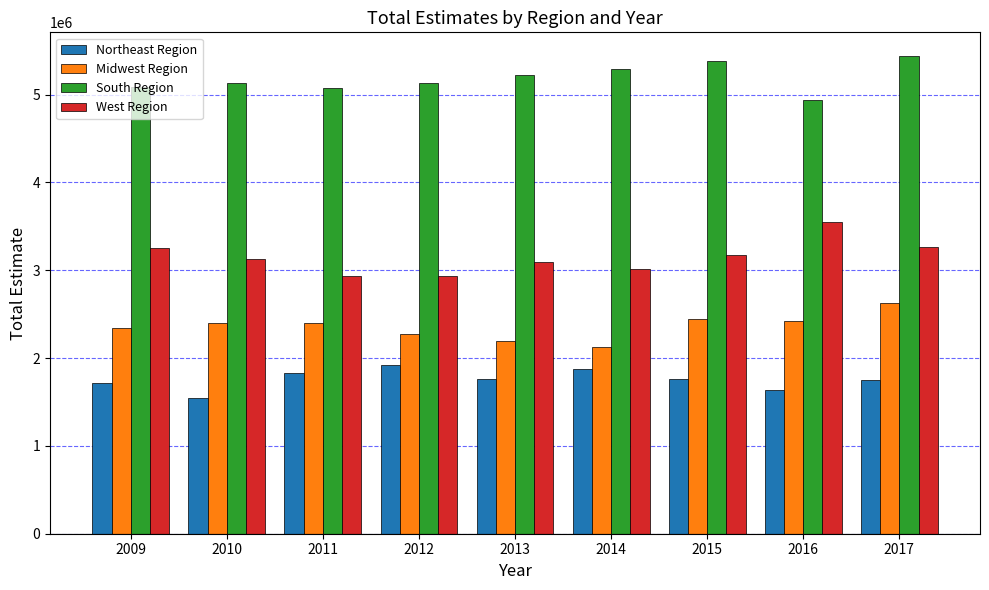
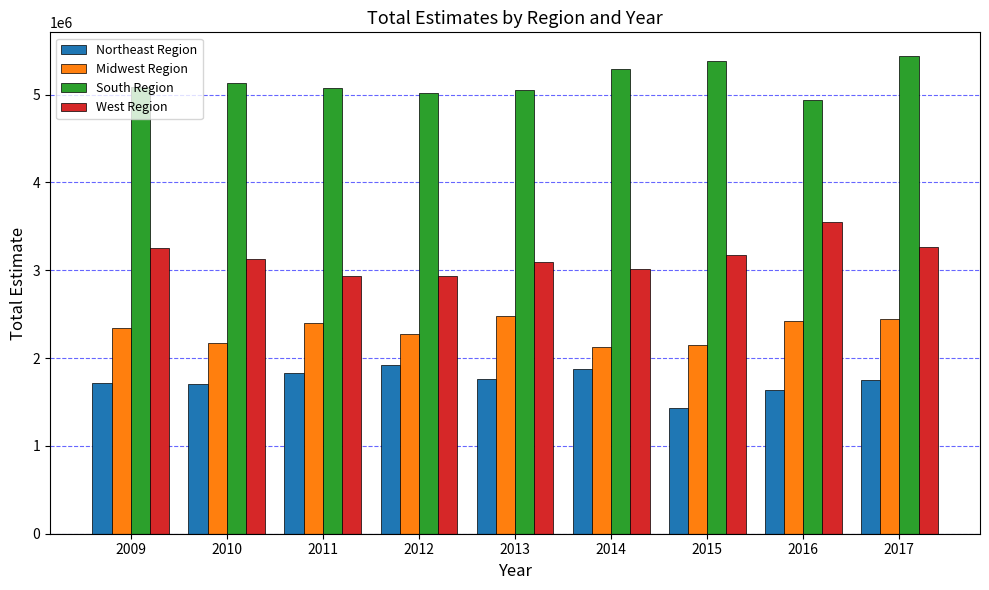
Northeast Region, 2010: 1500000 -> 1700000
Midwest Region, 2010: 2400000 -> 2200000
South Region, 2012: 5100000 -> 5000000
Midwest Region, 2013: 2200000 -> 2500000
South Region, 2013: 5200000 -> 5100000
Northeast Region, 2015: 1800000 -> 1400000
Midwest Region, 2015: 2400000 -> 2200000
Midwest Region, 2017: 2600000 -> 2400000
